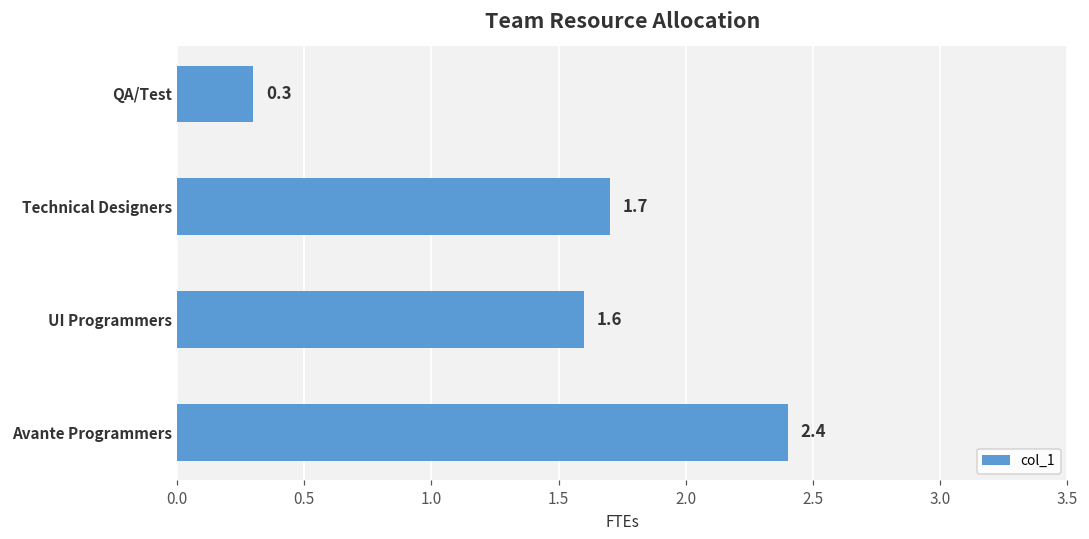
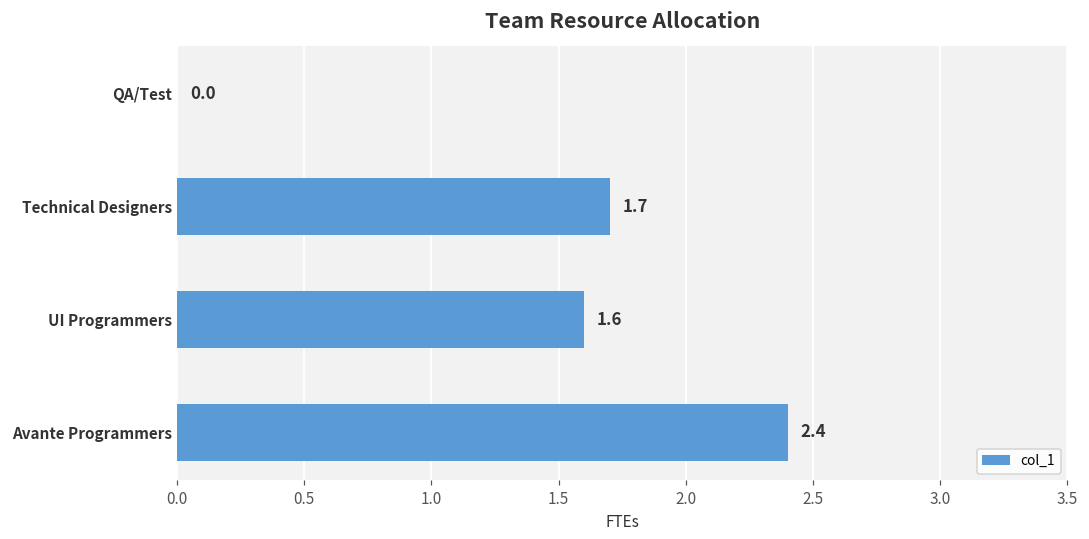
QA/Test: 0.3 -> 0.0
